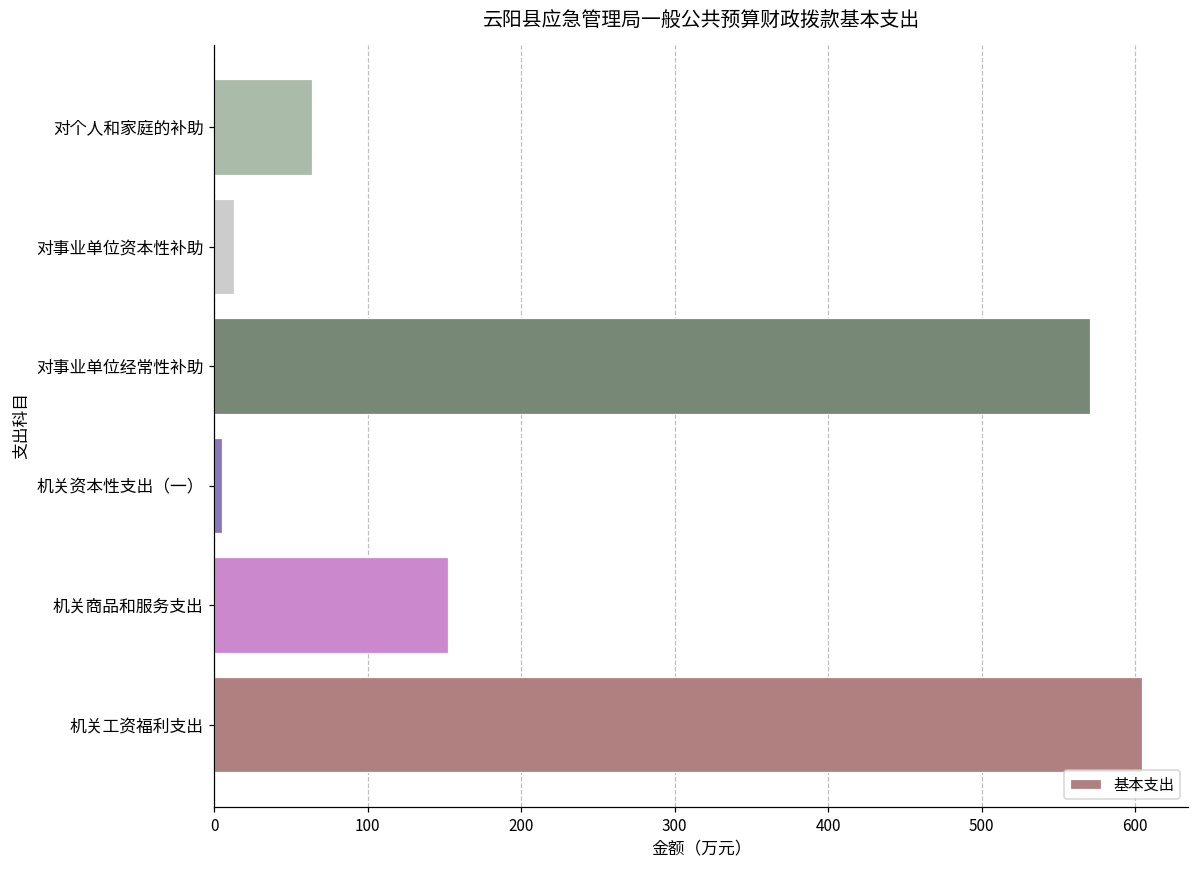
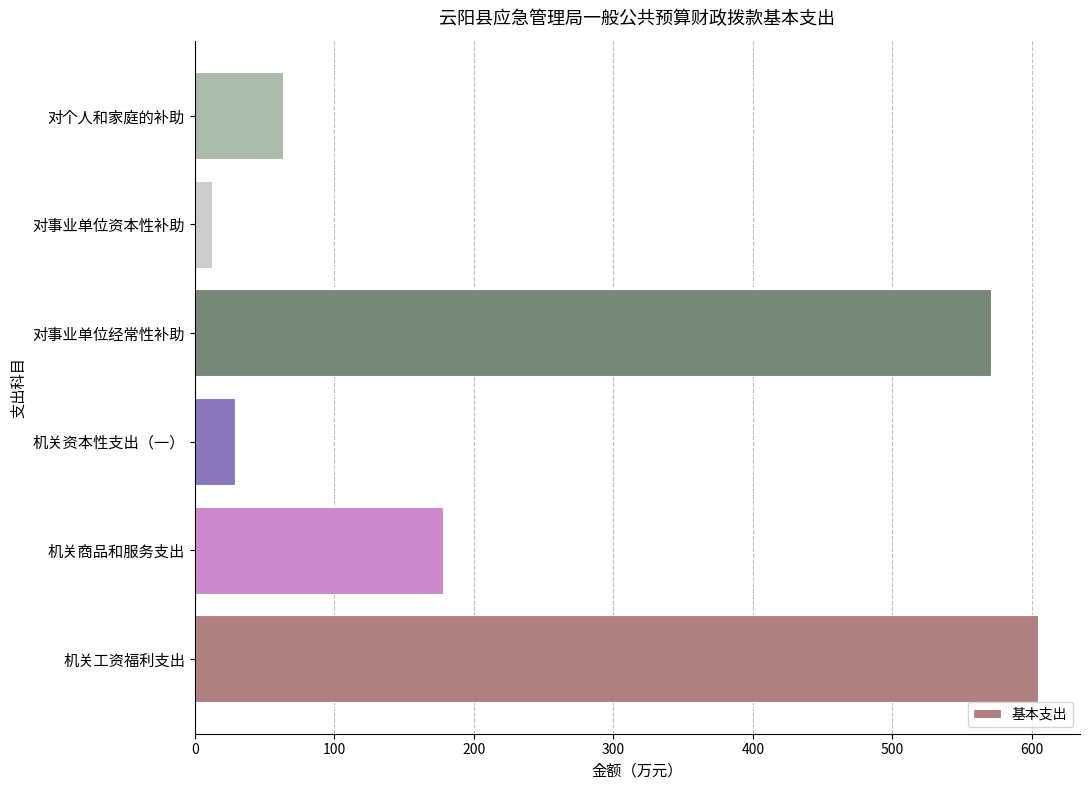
机关资本性支出（一）: 5 -> 29
机关商品和服务支出: 152 -> 178
